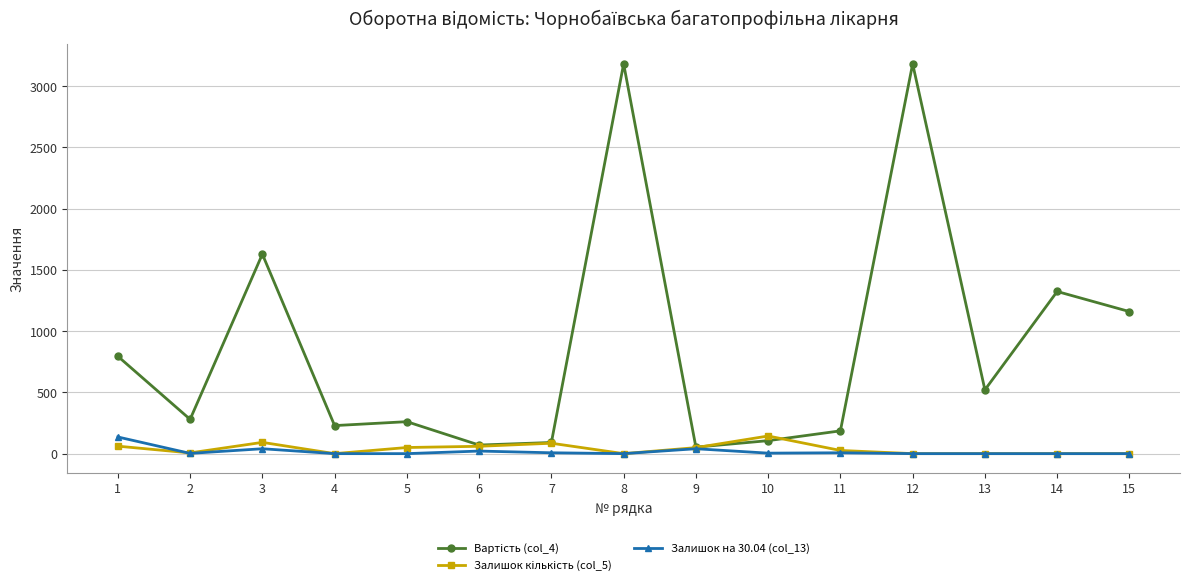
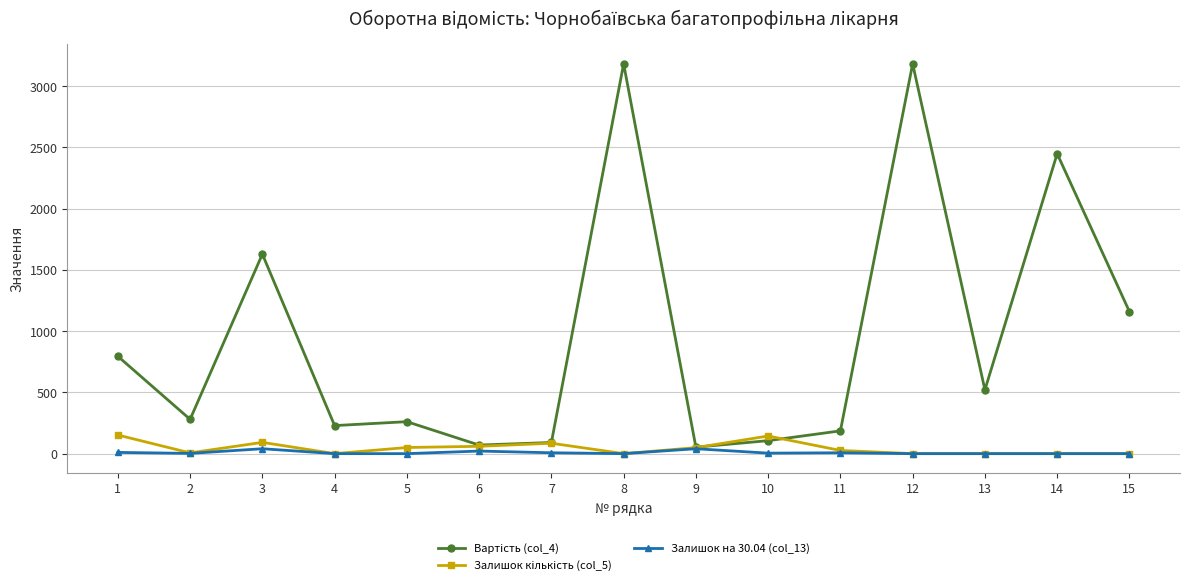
Залишок кількість (col_5), 1: 60 -> 150
Залишок на 30.04 (col_13), 1: 140 -> 10
Вартість (col_4), 14: 1320 -> 2450
